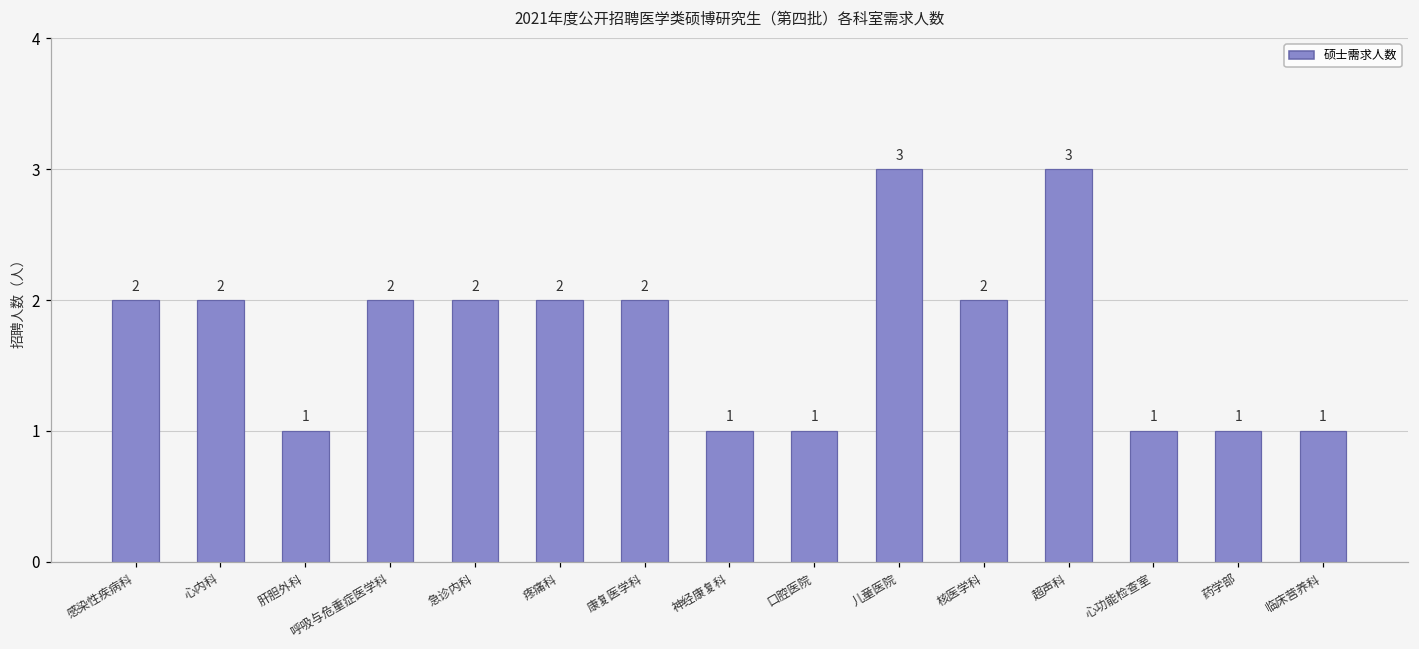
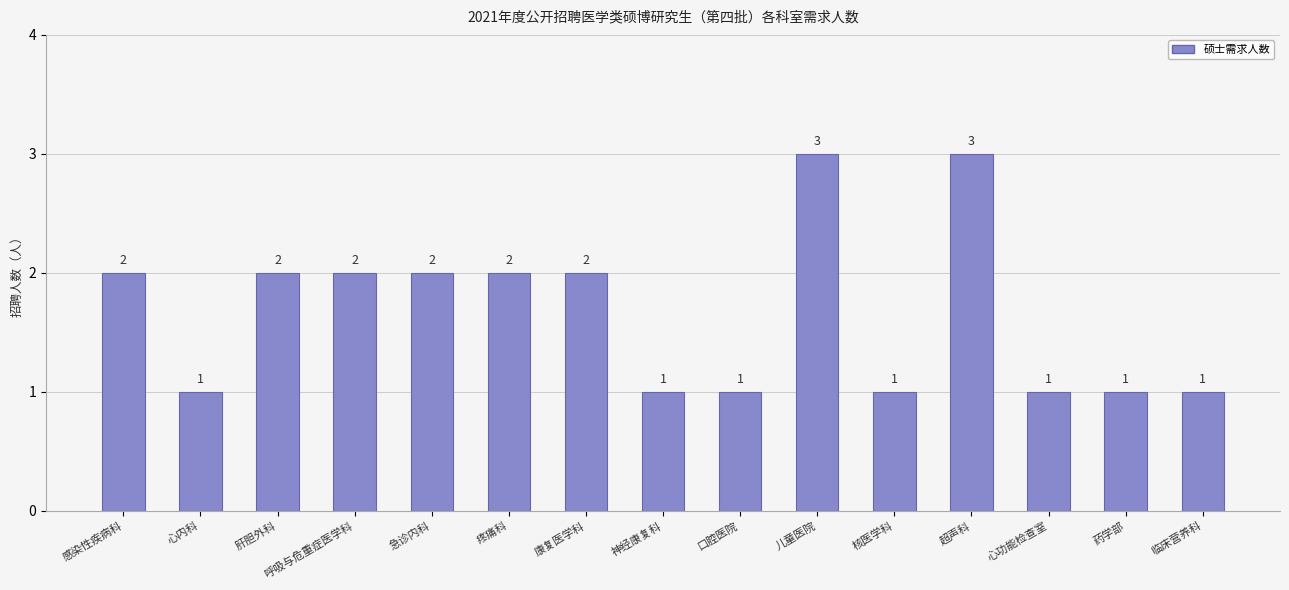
心内科: 2 -> 1
肝胆外科: 1 -> 2
核医学科: 2 -> 1
